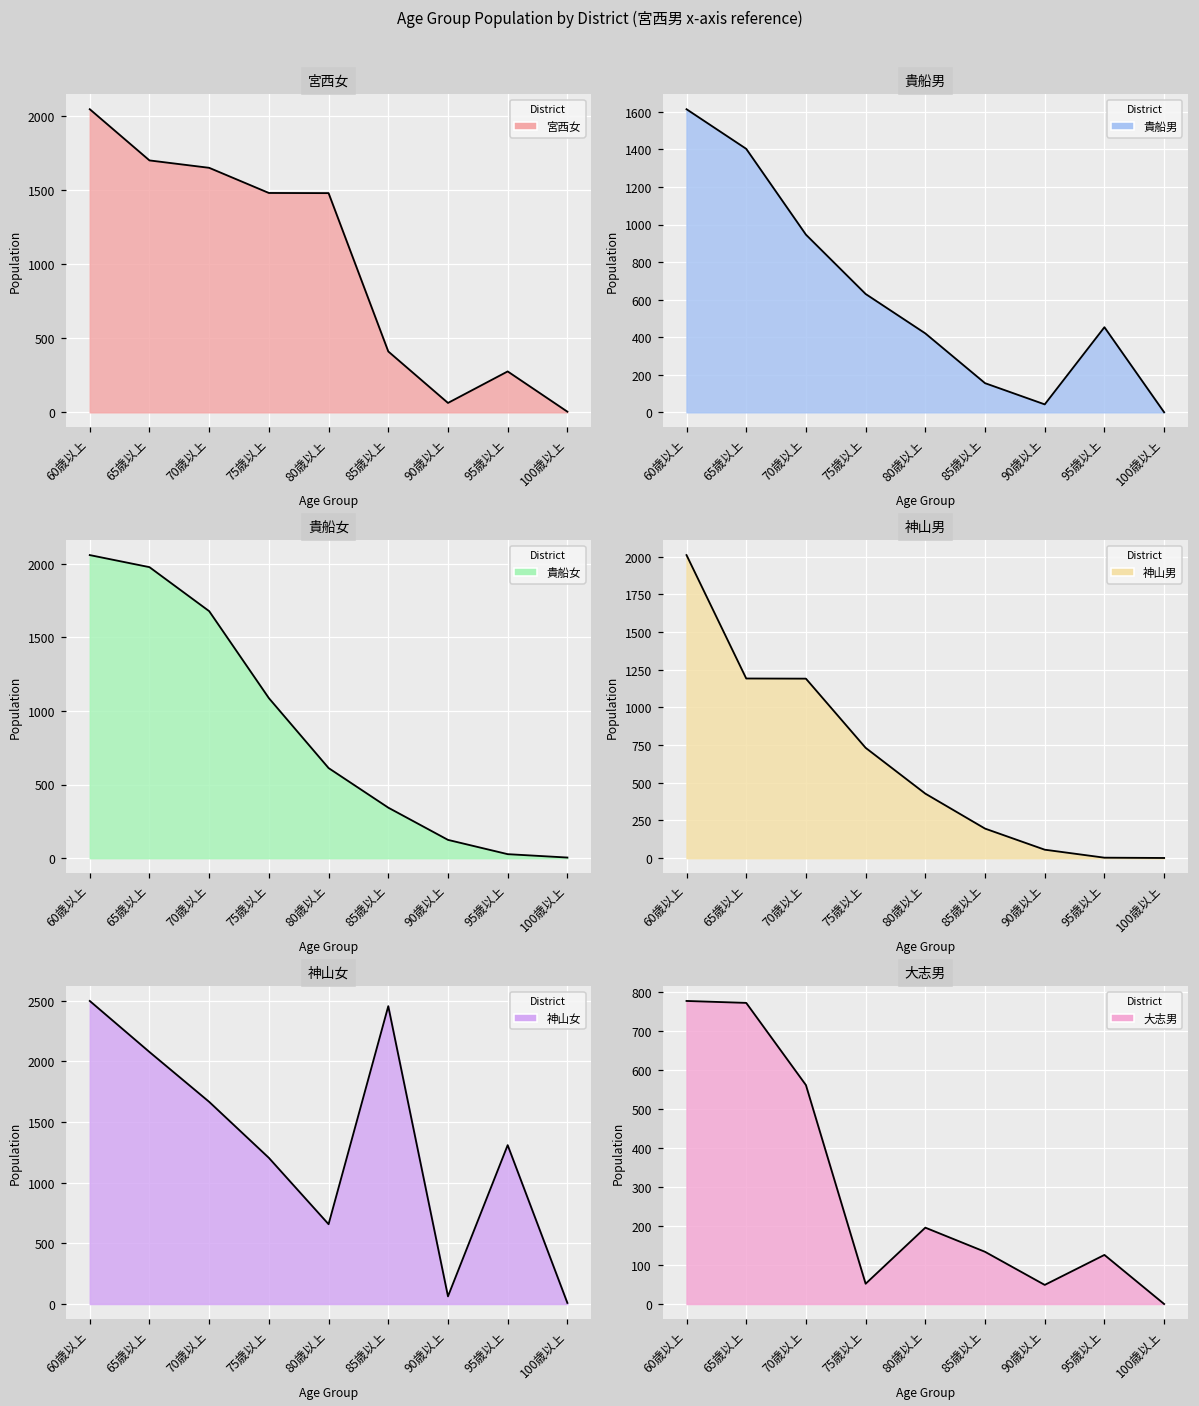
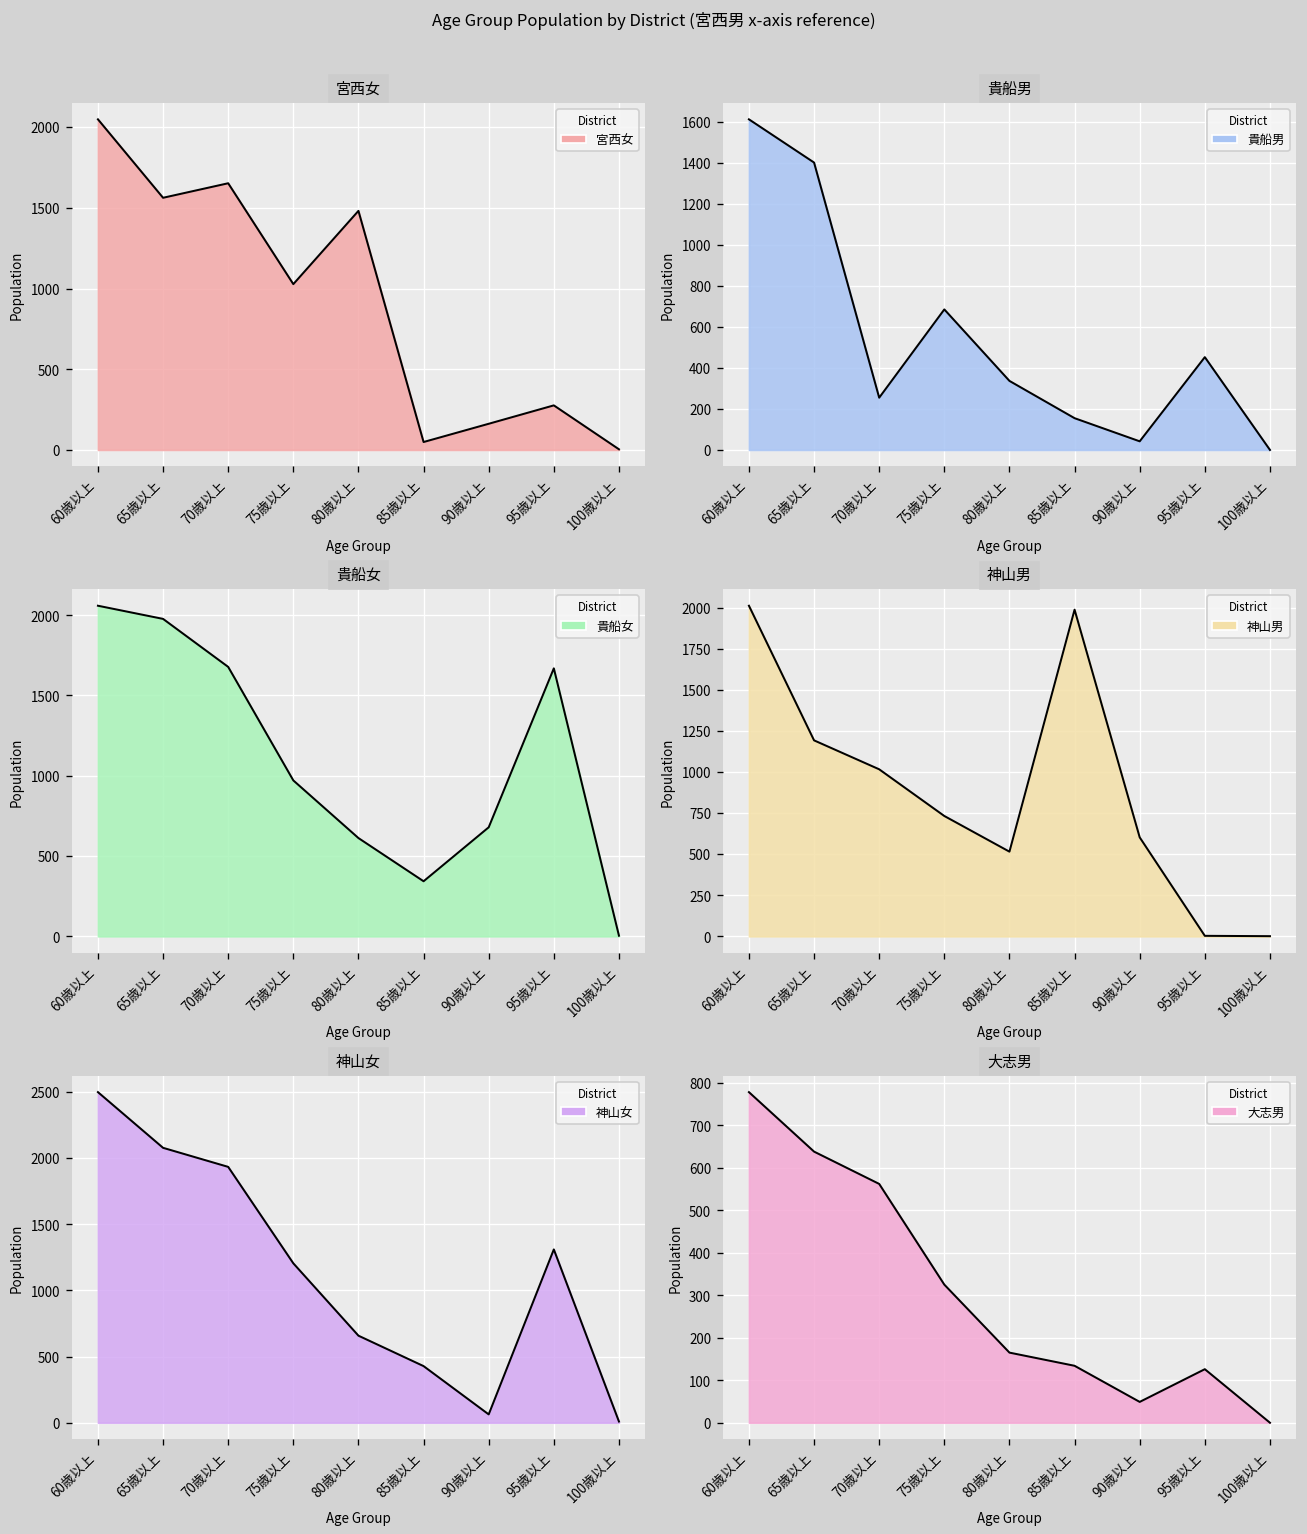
宮西女, 65歳以上: 1700 -> 1560
宮西女, 75歳以上: 1480 -> 1030
宮西女, 85歳以上: 410 -> 50
宮西女, 90歳以上: 60 -> 160
貴船男, 70歳以上: 950 -> 260
貴船男, 75歳以上: 630 -> 690
貴船男, 80歳以上: 420 -> 340
貴船女, 75歳以上: 1090 -> 970
貴船女, 90歳以上: 120 -> 680
貴船女, 95歳以上: 30 -> 1670
神山男, 70歳以上: 1190 -> 1020
神山男, 80歳以上: 430 -> 520
神山男, 85歳以上: 200 -> 1990
神山男, 90歳以上: 60 -> 600
神山女, 70歳以上: 1670 -> 1930
神山女, 85歳以上: 2460 -> 430
大志男, 65歳以上: 770 -> 640
大志男, 75歳以上: 50 -> 330
大志男, 80歳以上: 200 -> 170
